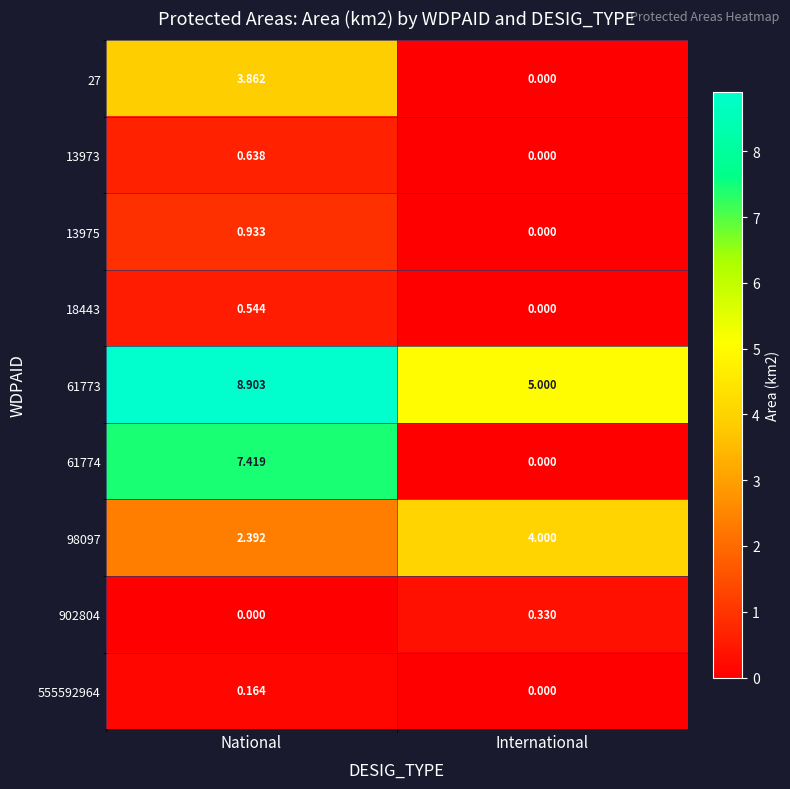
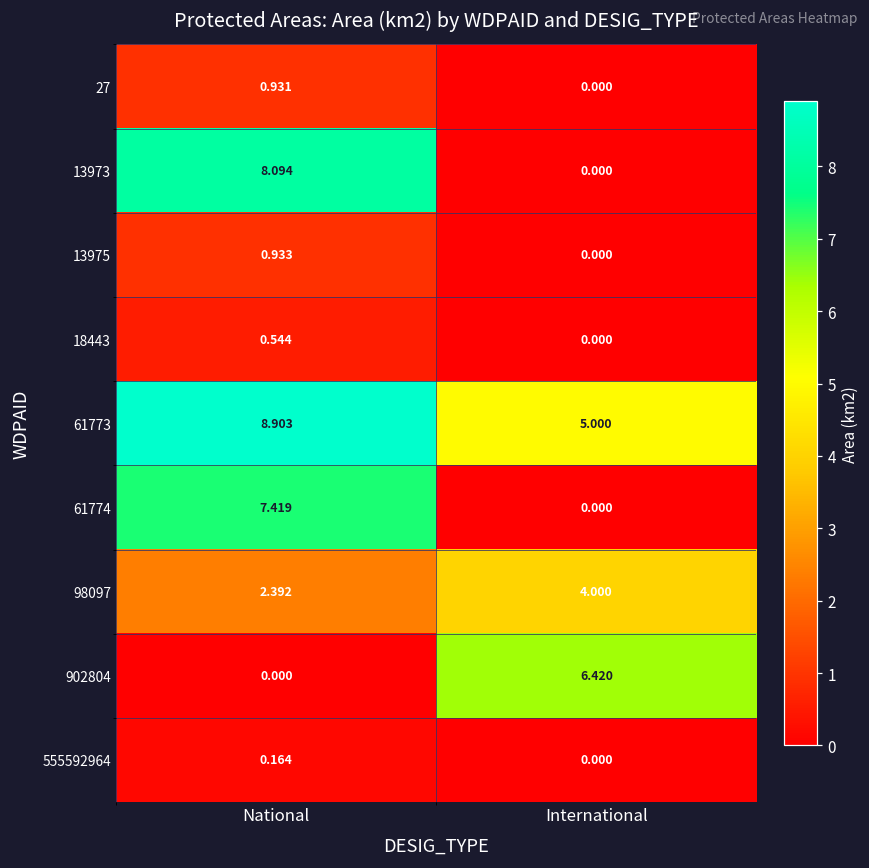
27, National: 3.862 -> 0.931
13973, National: 0.638 -> 8.094
902804, International: 0.330 -> 6.420
